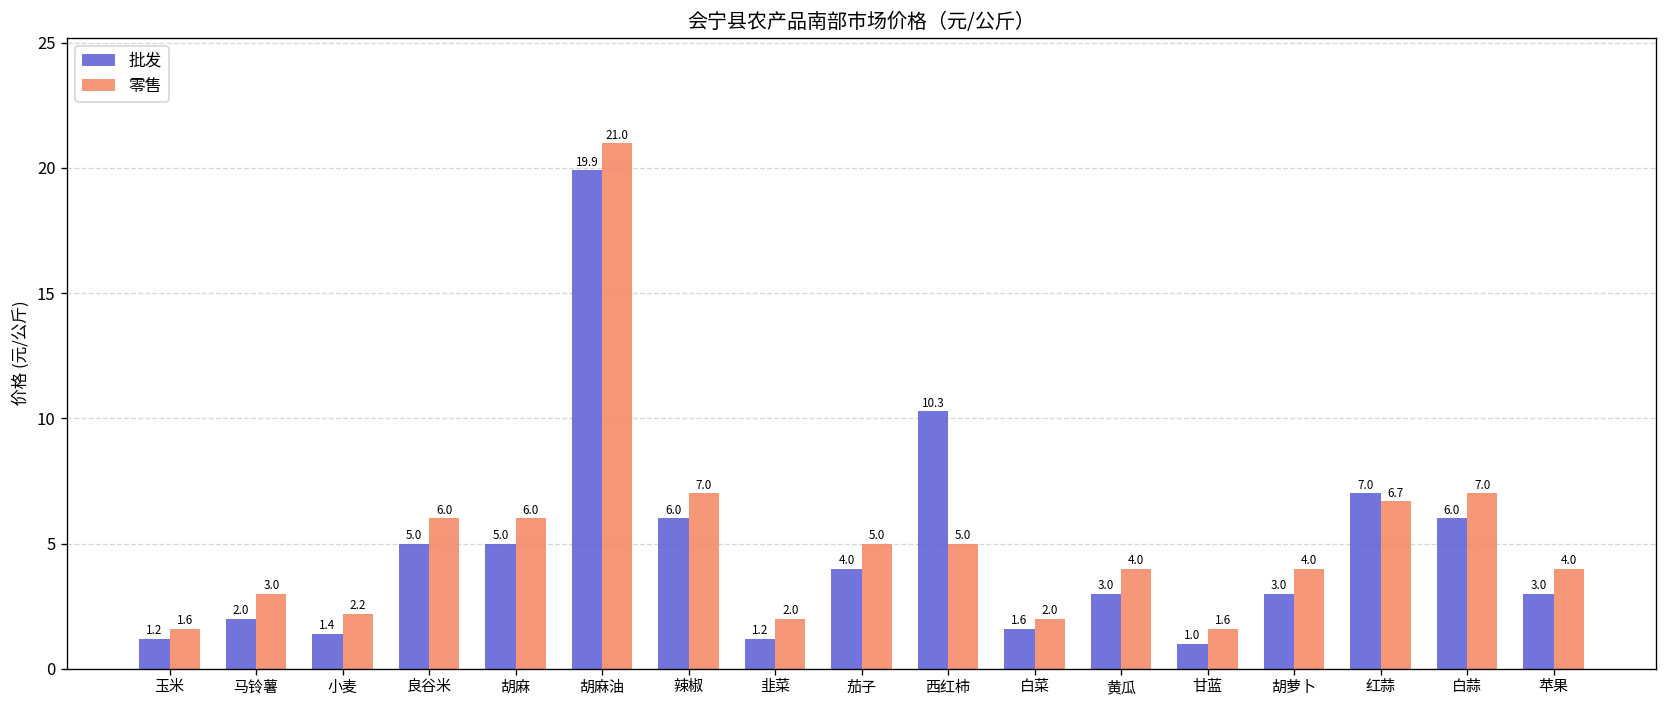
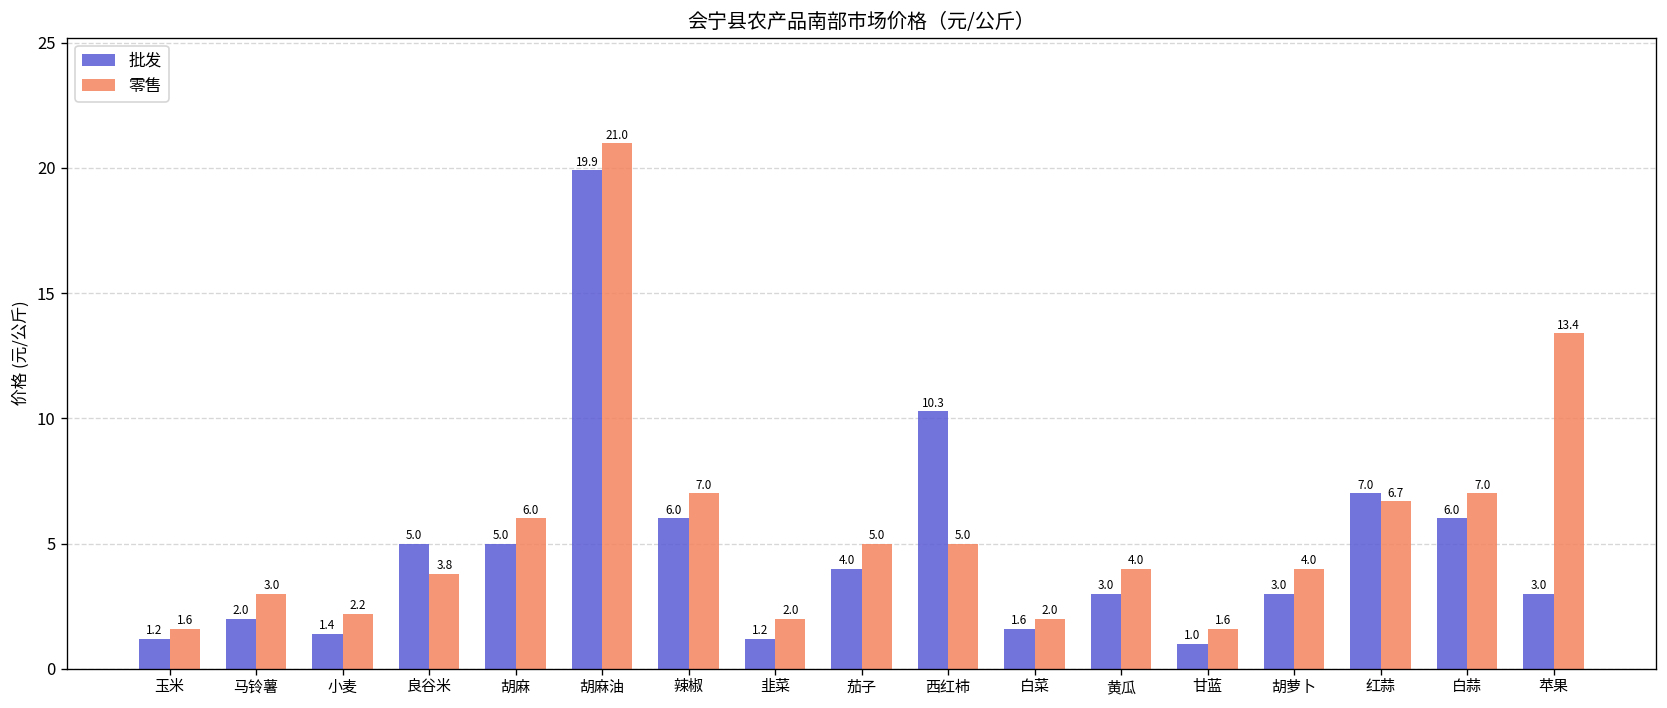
零售, 良谷米: 6.0 -> 3.8
零售, 苹果: 4.0 -> 13.4
